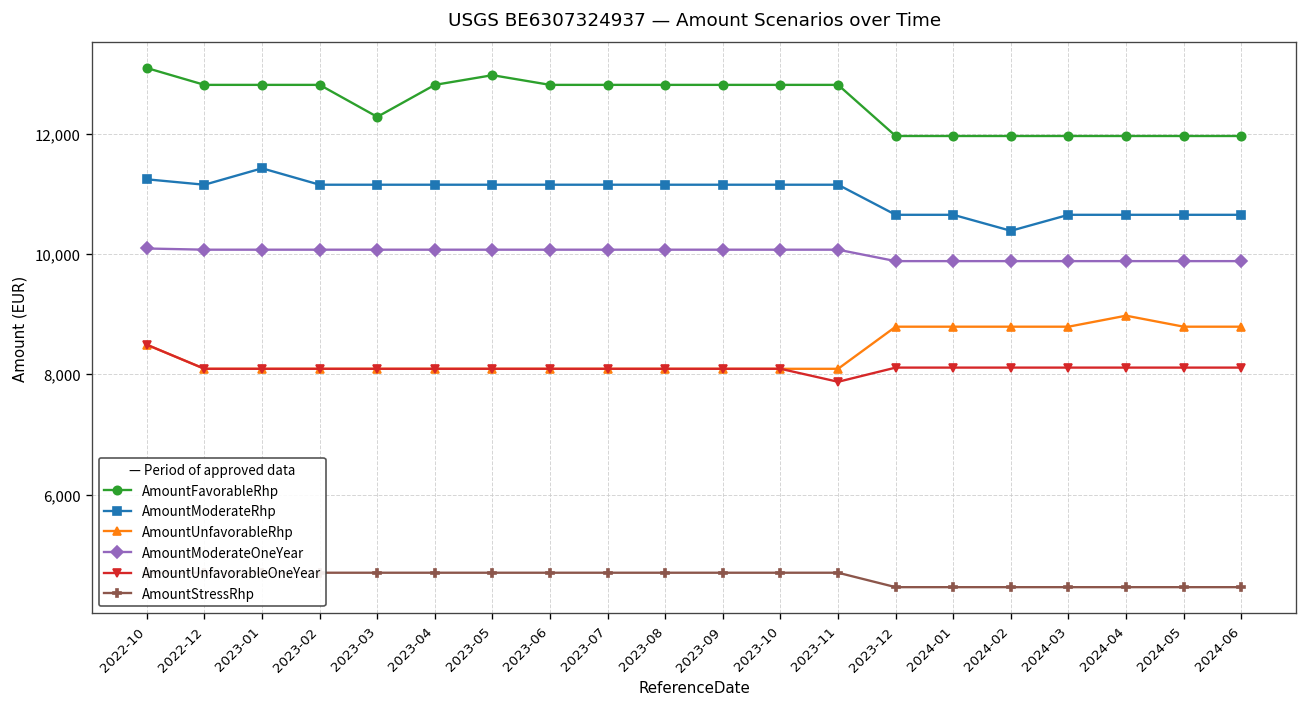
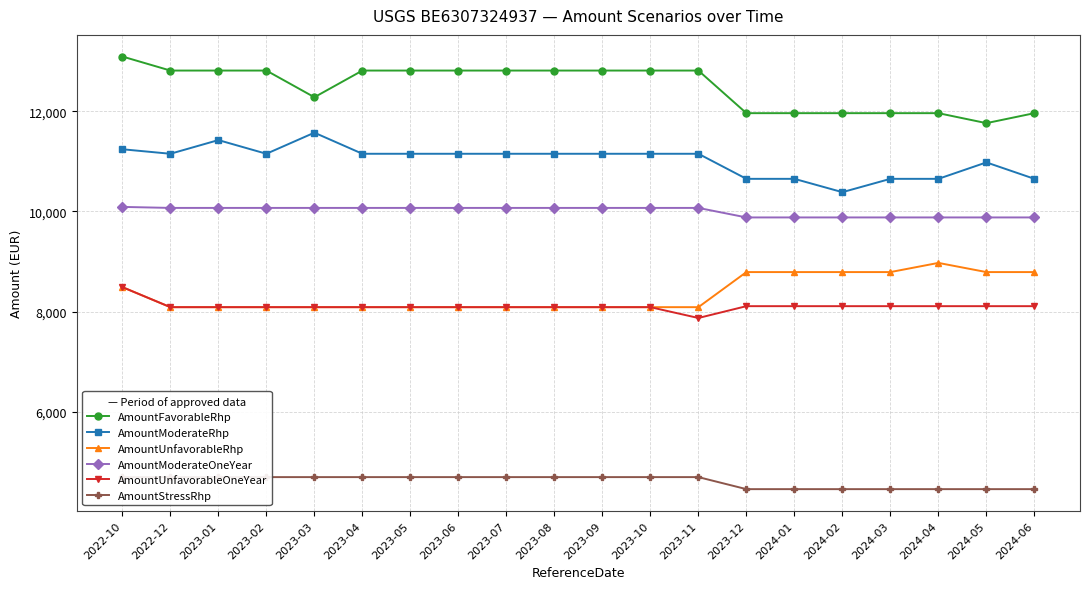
AmountModerateRhp, 2023-03: 11,200 -> 11,600
AmountFavorableRhp, 2023-05: 13,000 -> 12,800
AmountFavorableRhp, 2024-05: 12,000 -> 11,800
AmountModerateRhp, 2024-05: 10,700 -> 11,000
